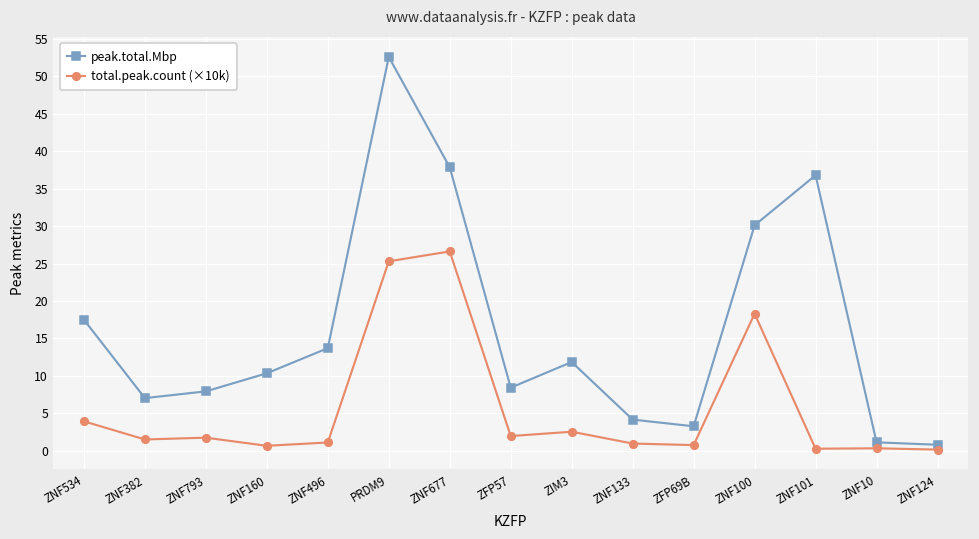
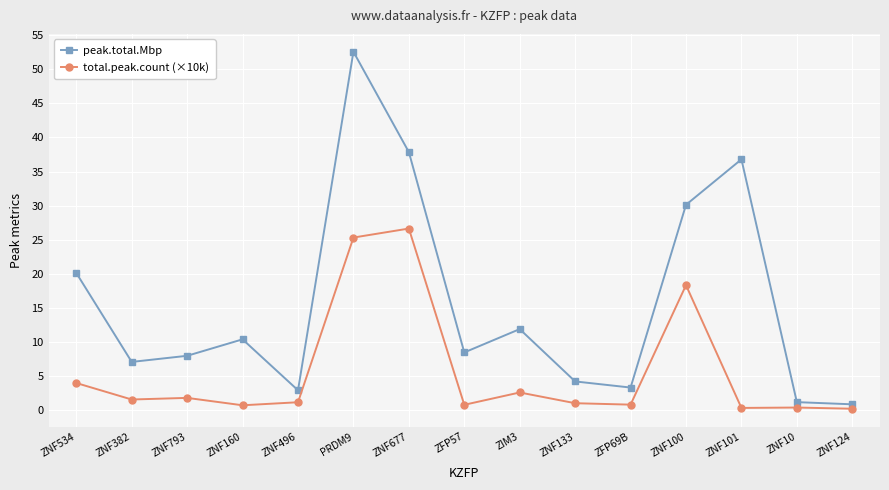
peak.total.Mbp, ZNF534: 17 -> 20
peak.total.Mbp, ZNF496: 14 -> 3
total.peak.count (×10k), ZFP57: 2 -> 1
